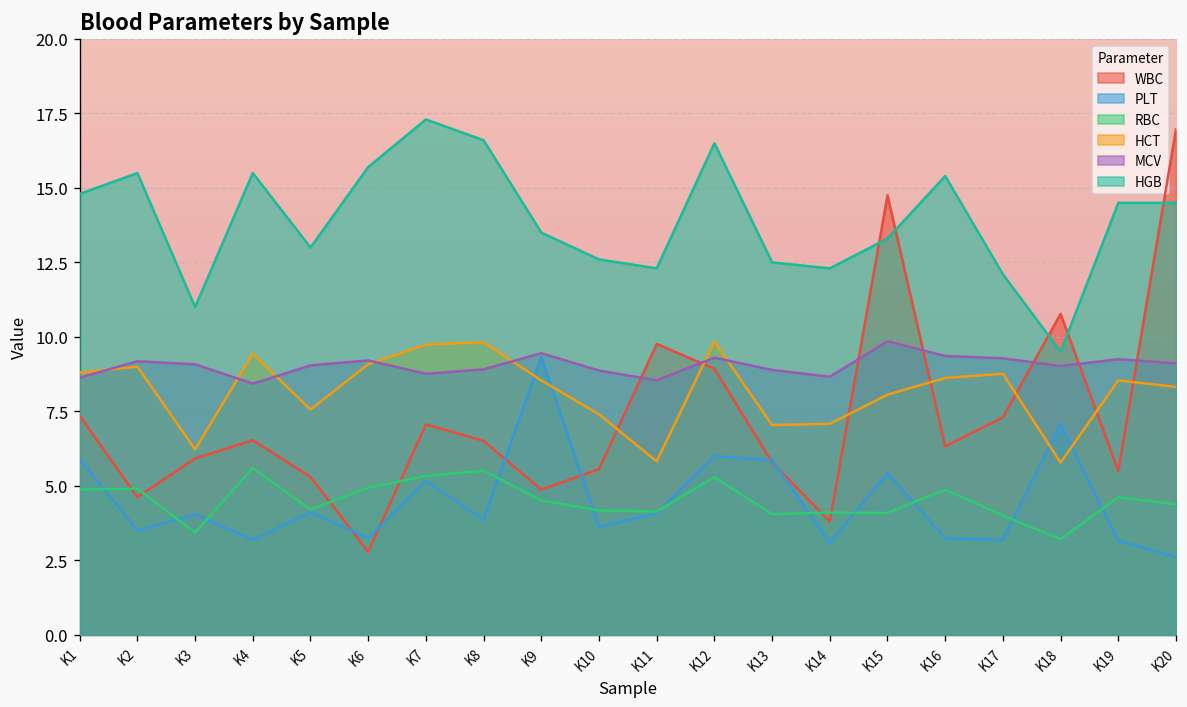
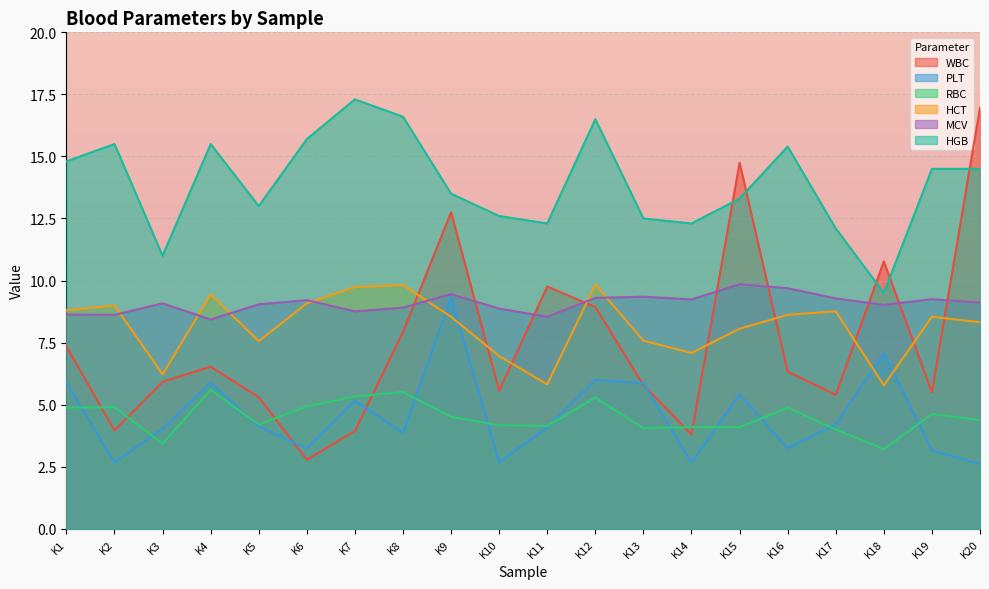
WBC, K2: 4.6 -> 4.0
PLT, K2: 3.5 -> 2.7
MCV, K2: 9.2 -> 8.6
PLT, K4: 3.2 -> 5.9
WBC, K7: 7.1 -> 3.9
WBC, K8: 6.5 -> 7.9
WBC, K9: 4.9 -> 12.8
PLT, K10: 3.6 -> 2.7
HCT, K10: 7.4 -> 7.0
HCT, K13: 7.0 -> 7.6
MCV, K13: 8.9 -> 9.4
PLT, K14: 3.1 -> 2.7
MCV, K14: 8.7 -> 9.2
MCV, K16: 9.4 -> 9.7
WBC, K17: 7.3 -> 5.4
PLT, K17: 3.2 -> 4.2
